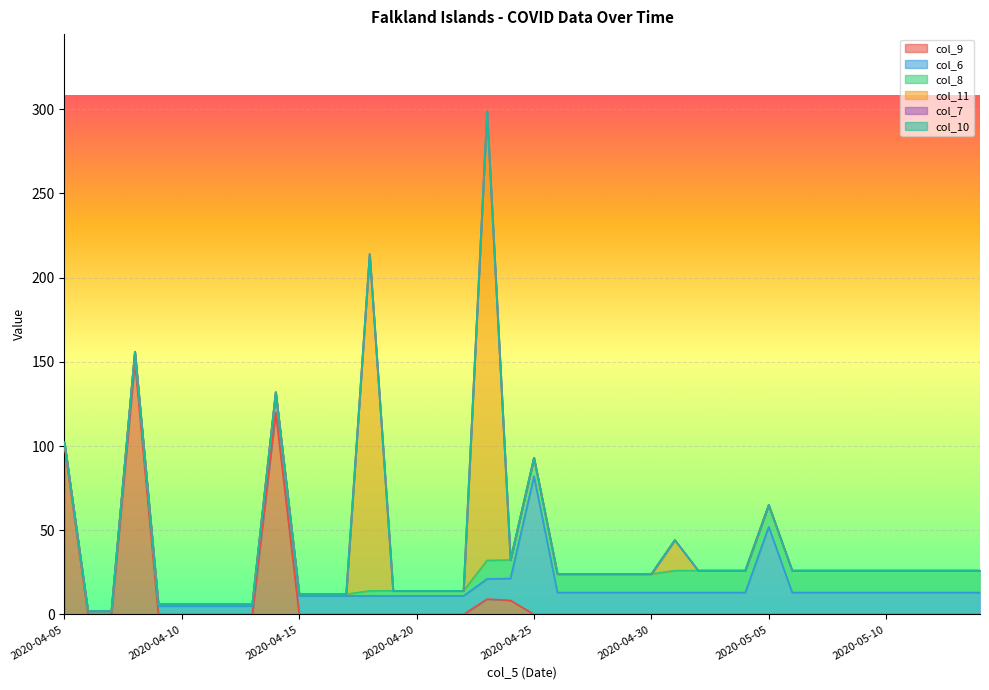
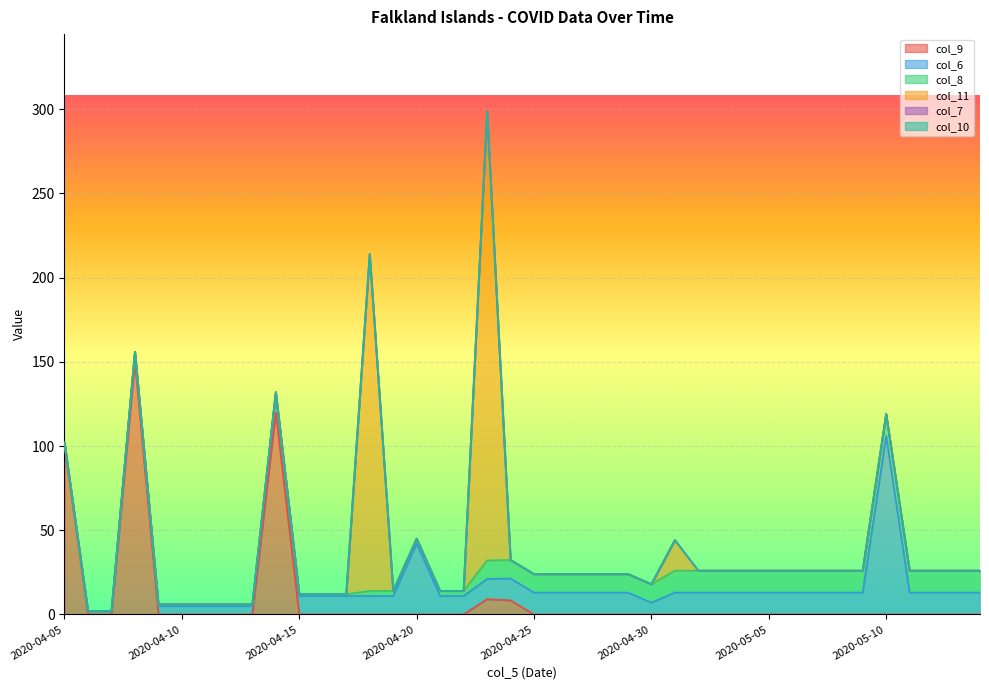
col_6, 2020-04-20: 11 -> 42
col_6, 2020-04-25: 82 -> 13
col_6, 2020-04-30: 13 -> 7
col_6, 2020-05-05: 52 -> 13
col_6, 2020-05-10: 13 -> 106
